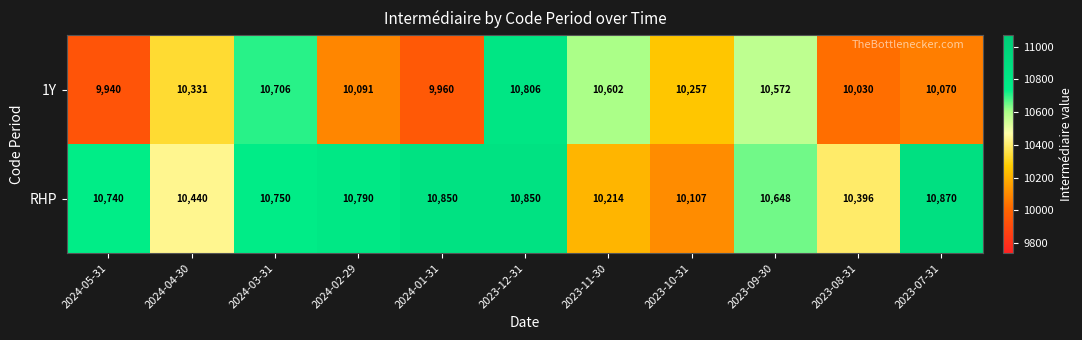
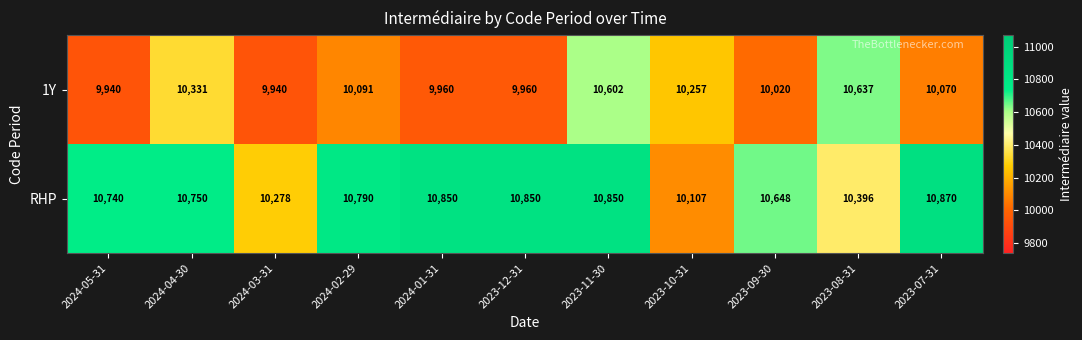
1Y, 2024-03-31: 10,706 -> 9,940
1Y, 2023-12-31: 10,806 -> 9,960
1Y, 2023-09-30: 10,572 -> 10,020
1Y, 2023-08-31: 10,030 -> 10,637
RHP, 2024-04-30: 10,440 -> 10,750
RHP, 2024-03-31: 10,750 -> 10,278
RHP, 2023-11-30: 10,214 -> 10,850
